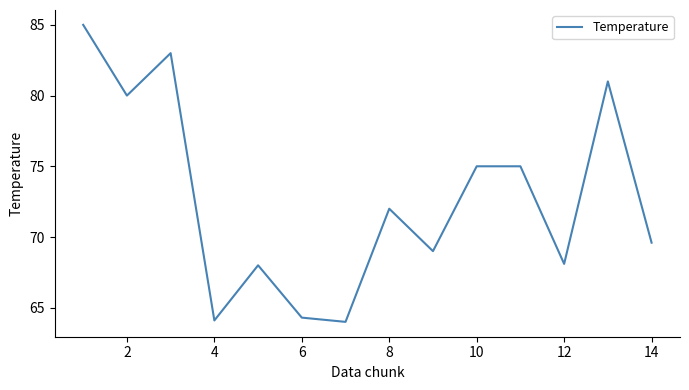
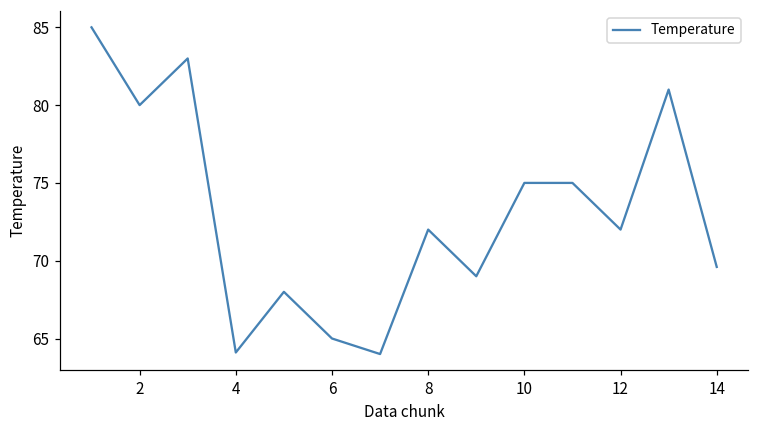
6: 64.3 -> 65.0
12: 68.1 -> 72.0
